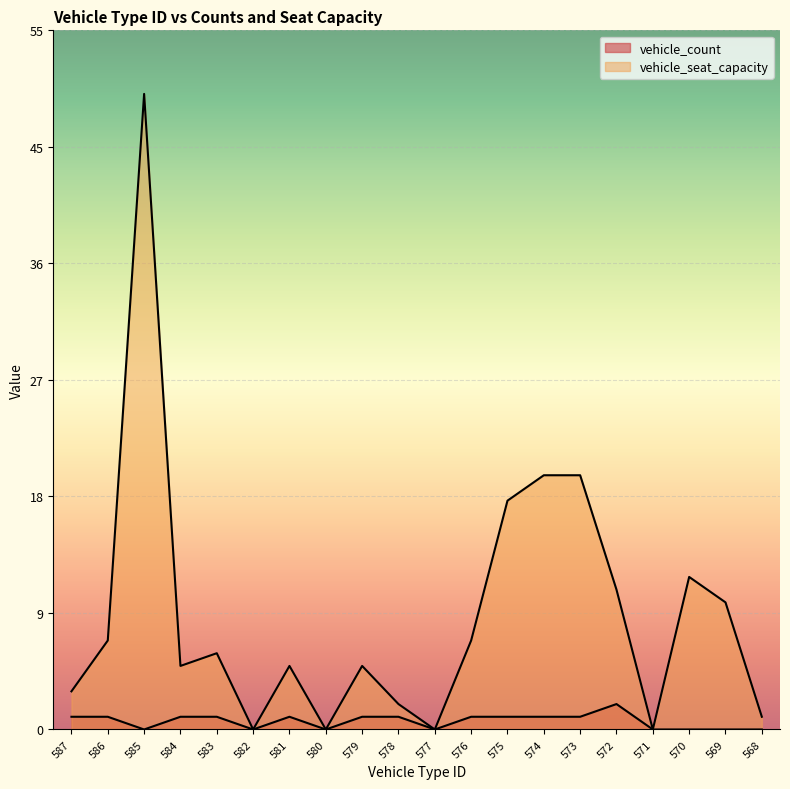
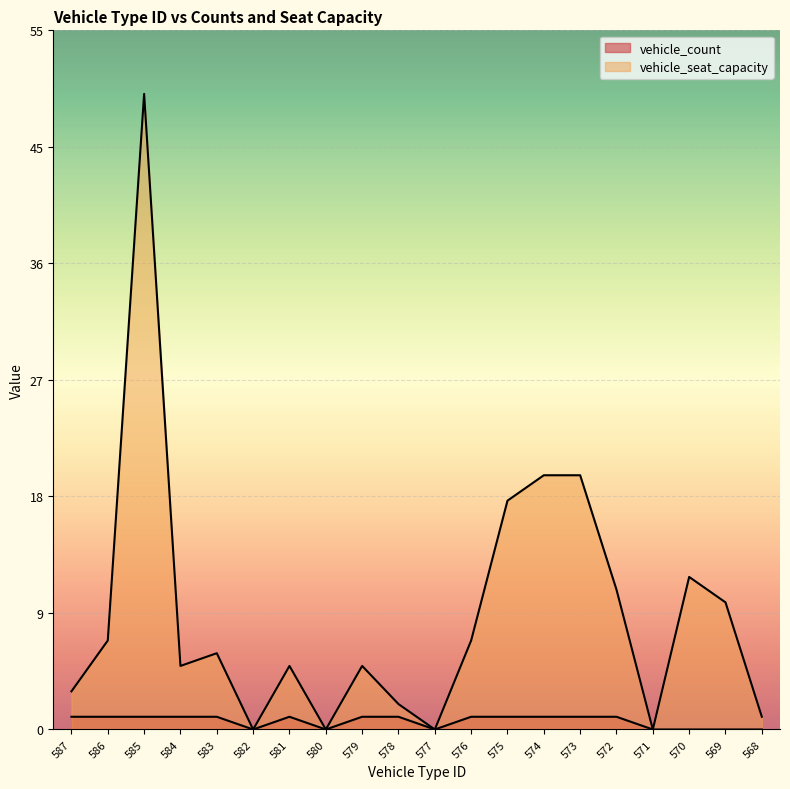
vehicle_count, 585: 0 -> 1
vehicle_count, 572: 2 -> 1
